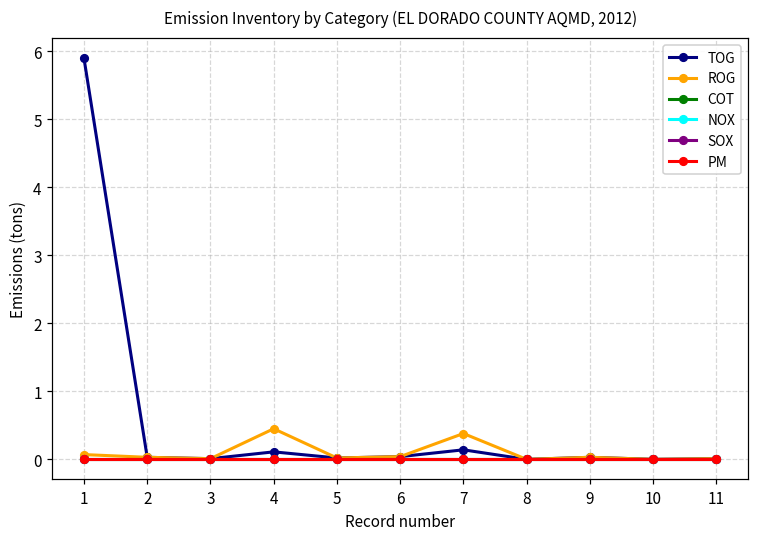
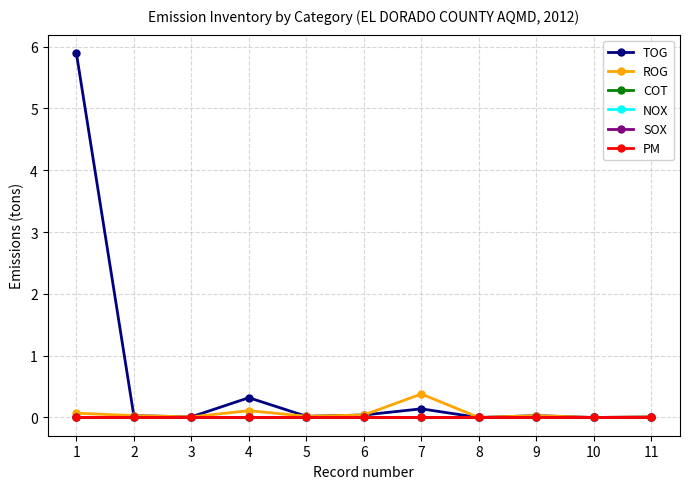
TOG, 4: 0.1 -> 0.3
ROG, 4: 0.5 -> 0.1
